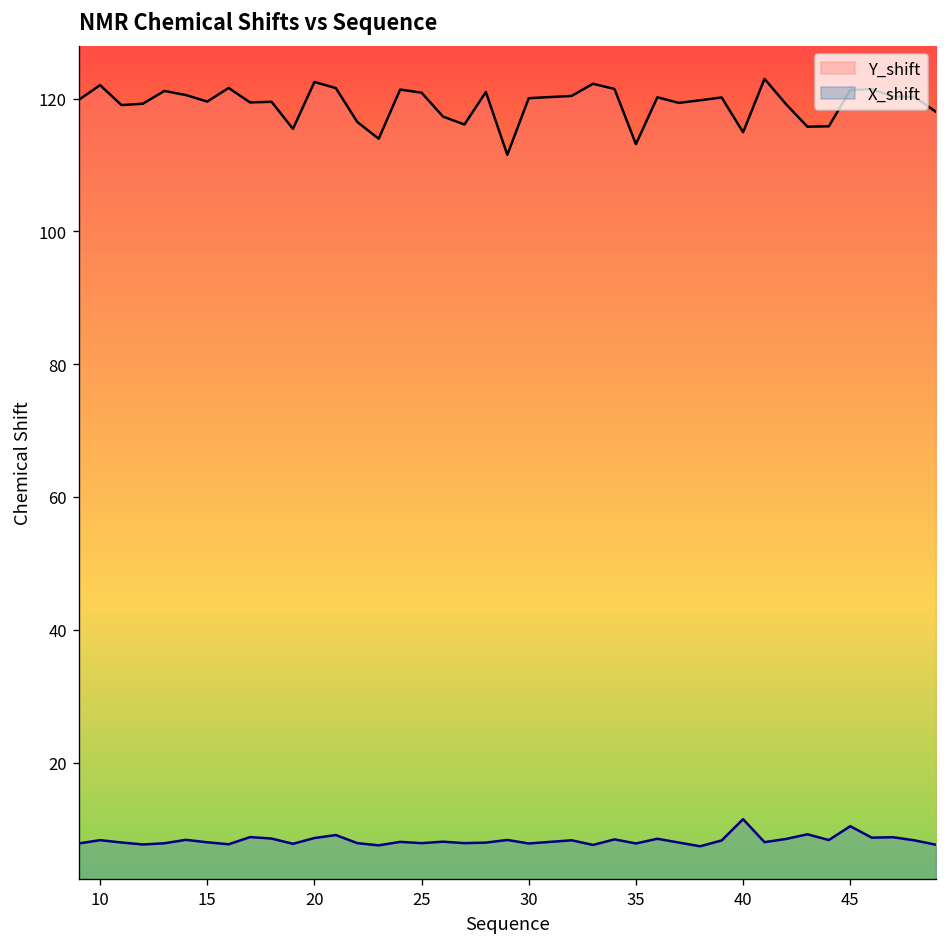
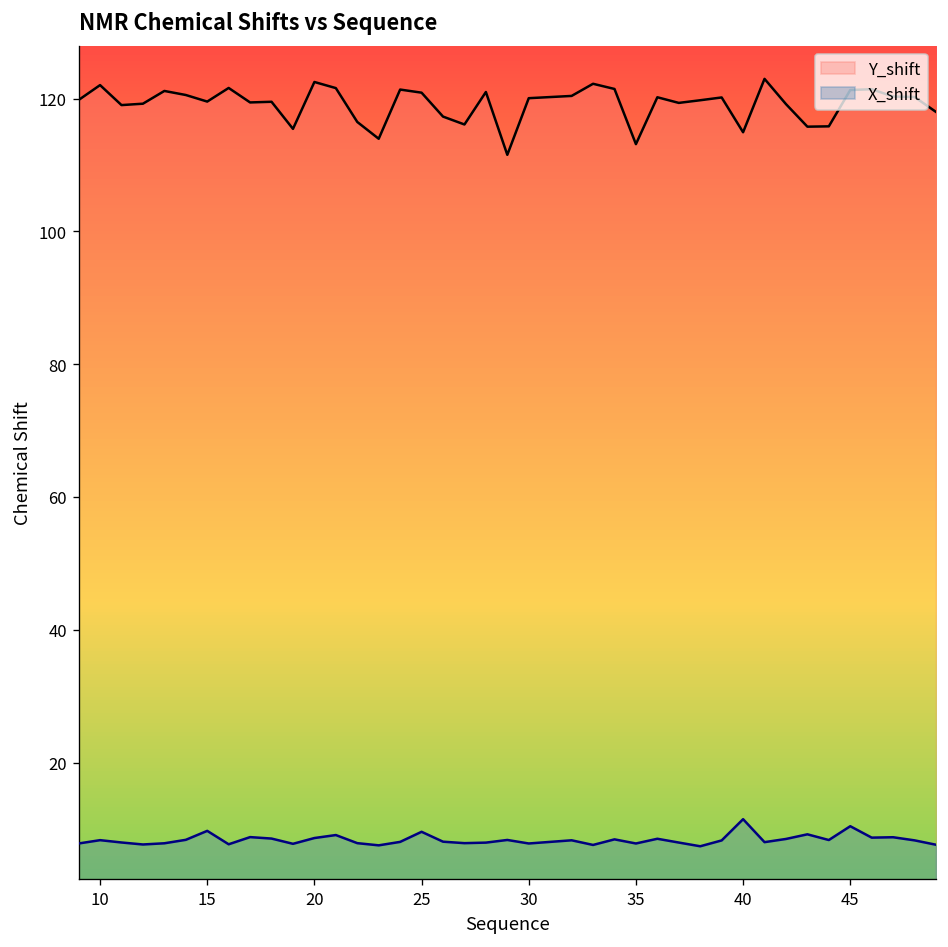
X_shift, 15: 8 -> 10
X_shift, 25: 8 -> 10
